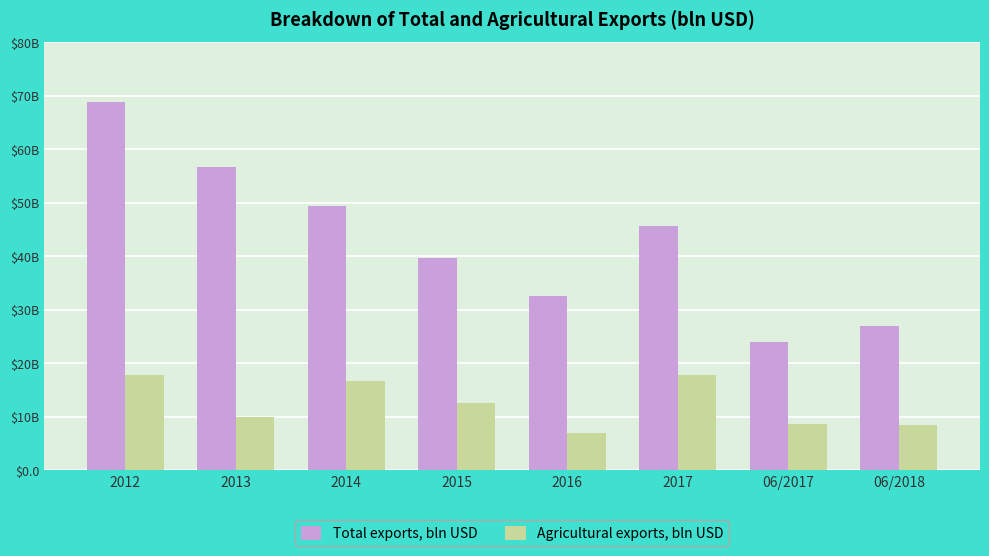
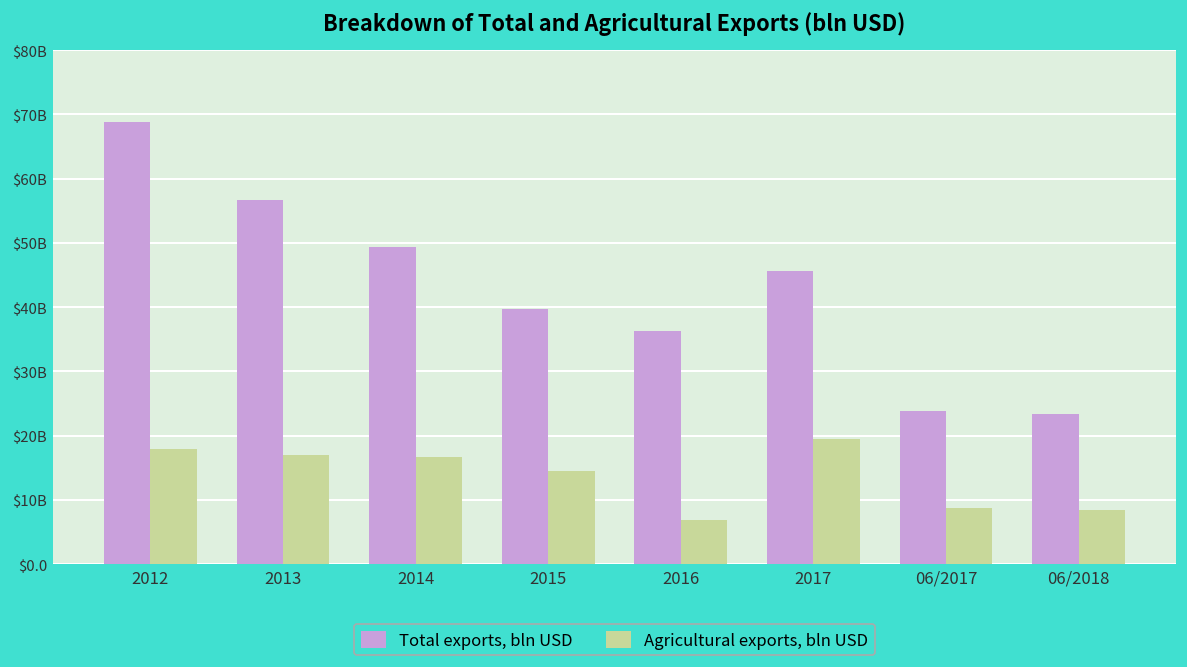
Agricultural exports, bln USD, 2013: $10000000000 -> $17000000000
Agricultural exports, bln USD, 2015: $13000000000 -> $15000000000
Total exports, bln USD, 2016: $33000000000 -> $36000000000
Agricultural exports, bln USD, 2017: $18000000000 -> $20000000000
Total exports, bln USD, 06/2018: $27000000000 -> $23000000000
